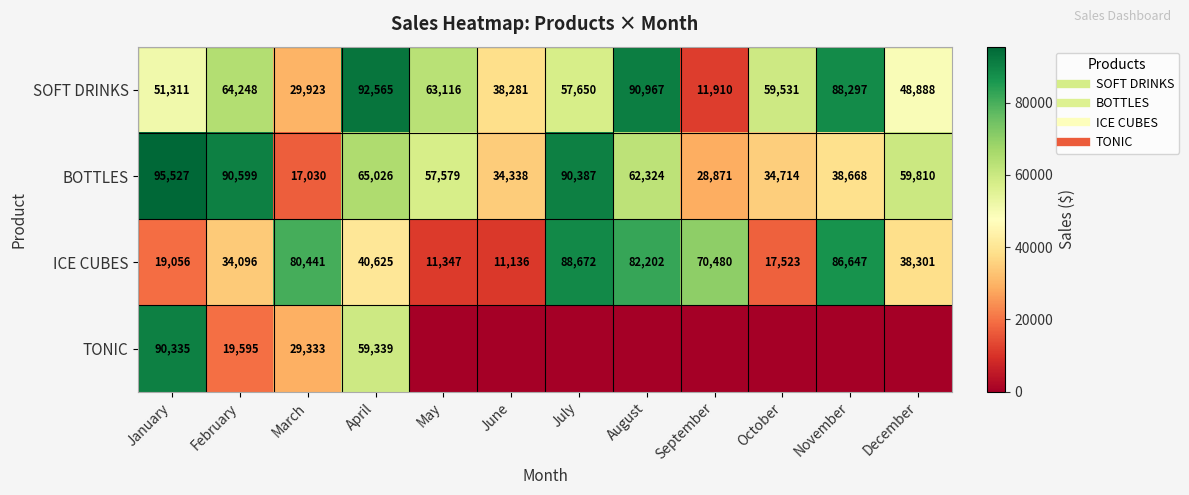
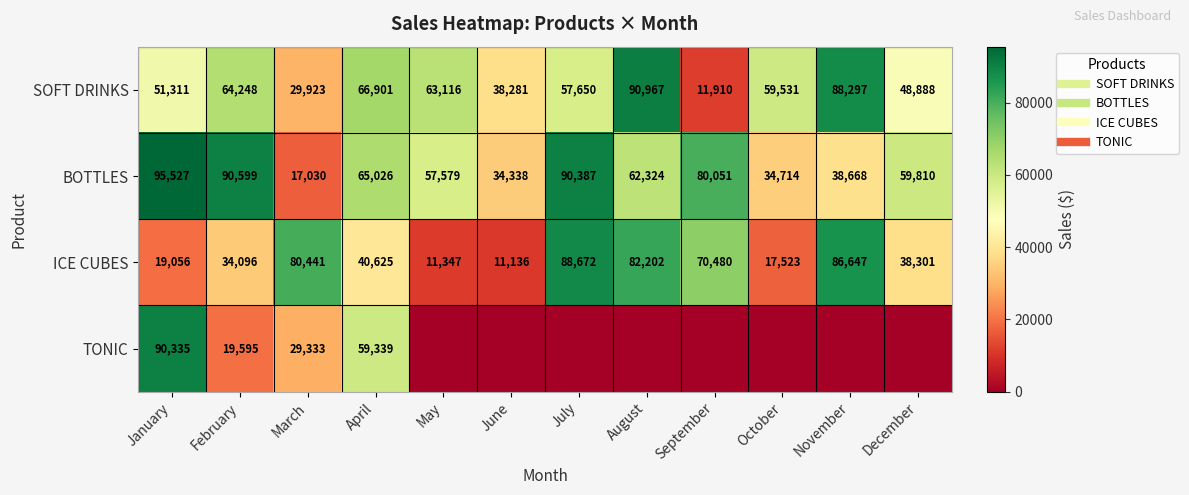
SOFT DRINKS, April: 92,565 -> 66,901
BOTTLES, September: 28,871 -> 80,051
